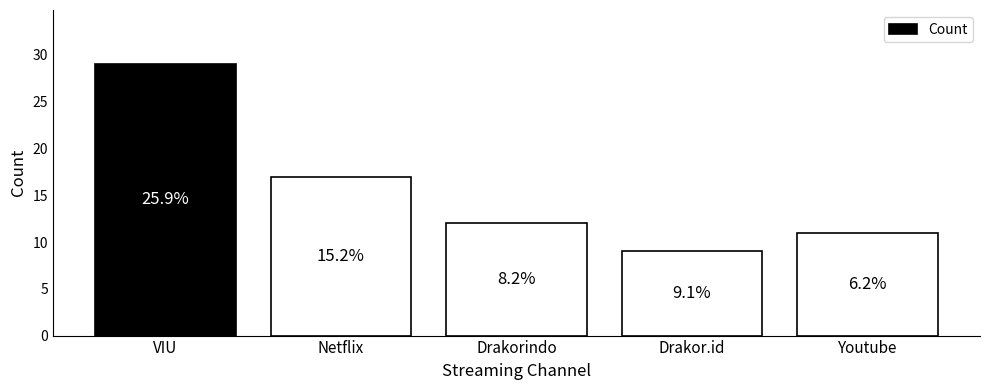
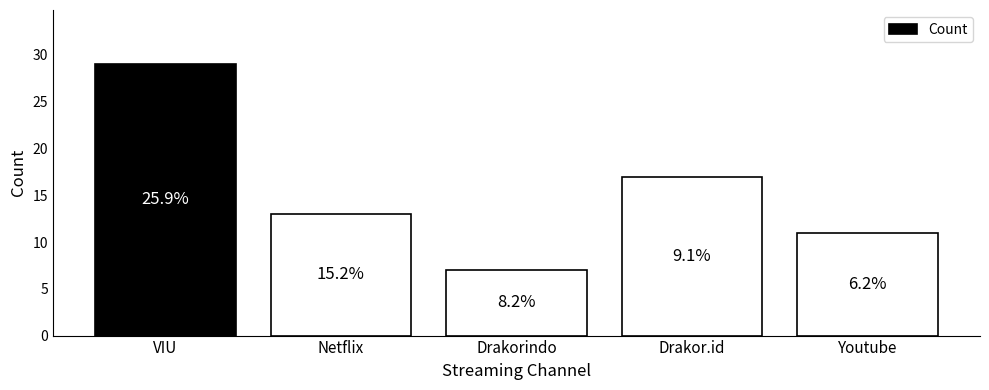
Netflix: 17 -> 13
Drakorindo: 12 -> 7
Drakor.id: 9 -> 17
